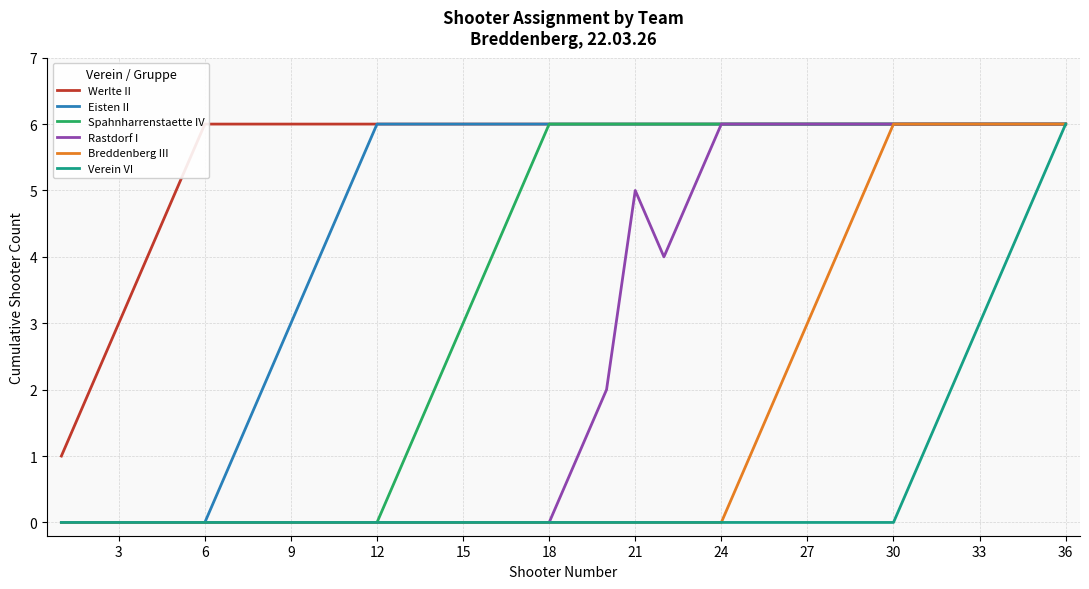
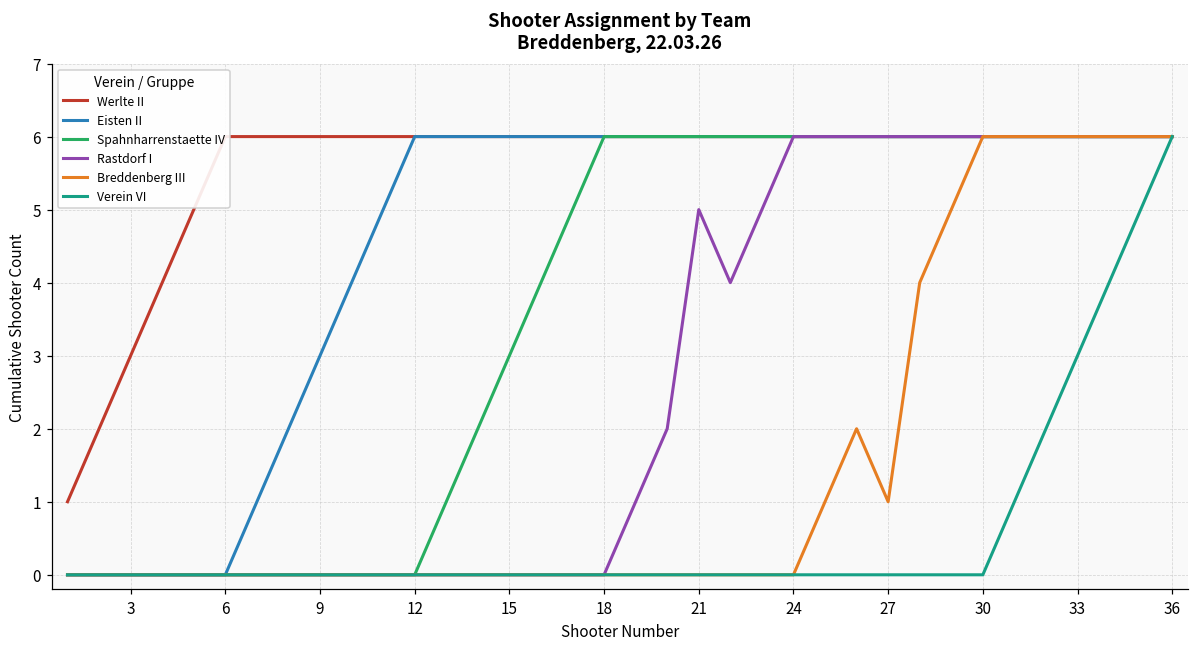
Breddenberg III, 27: 3 -> 1
